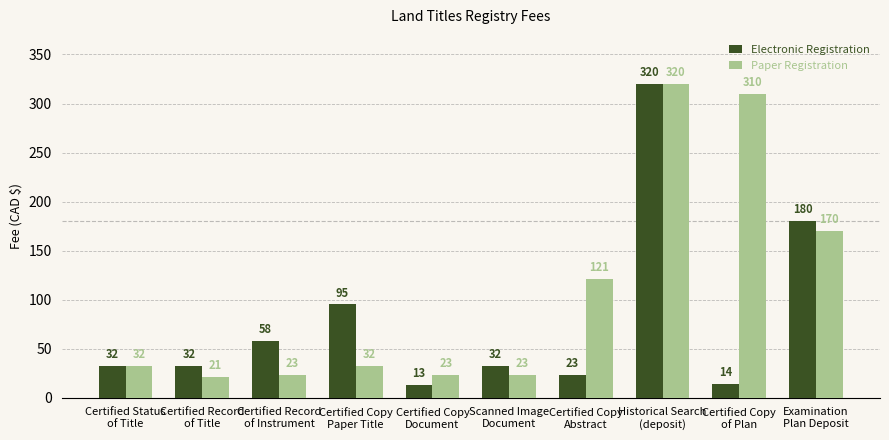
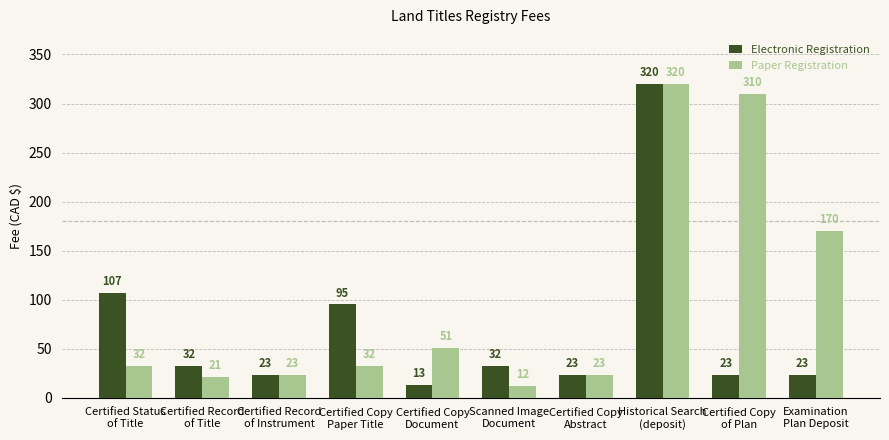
Electronic Registration, Certified Status of Title: 32 -> 107
Electronic Registration, Certified Record of Instrument: 58 -> 23
Paper Registration, Certified Copy Document: 23 -> 51
Paper Registration, Scanned Image Document: 23 -> 12
Paper Registration, Certified Copy Abstract: 121 -> 23
Electronic Registration, Certified Copy of Plan: 14 -> 23
Electronic Registration, Examination Plan Deposit: 180 -> 23
